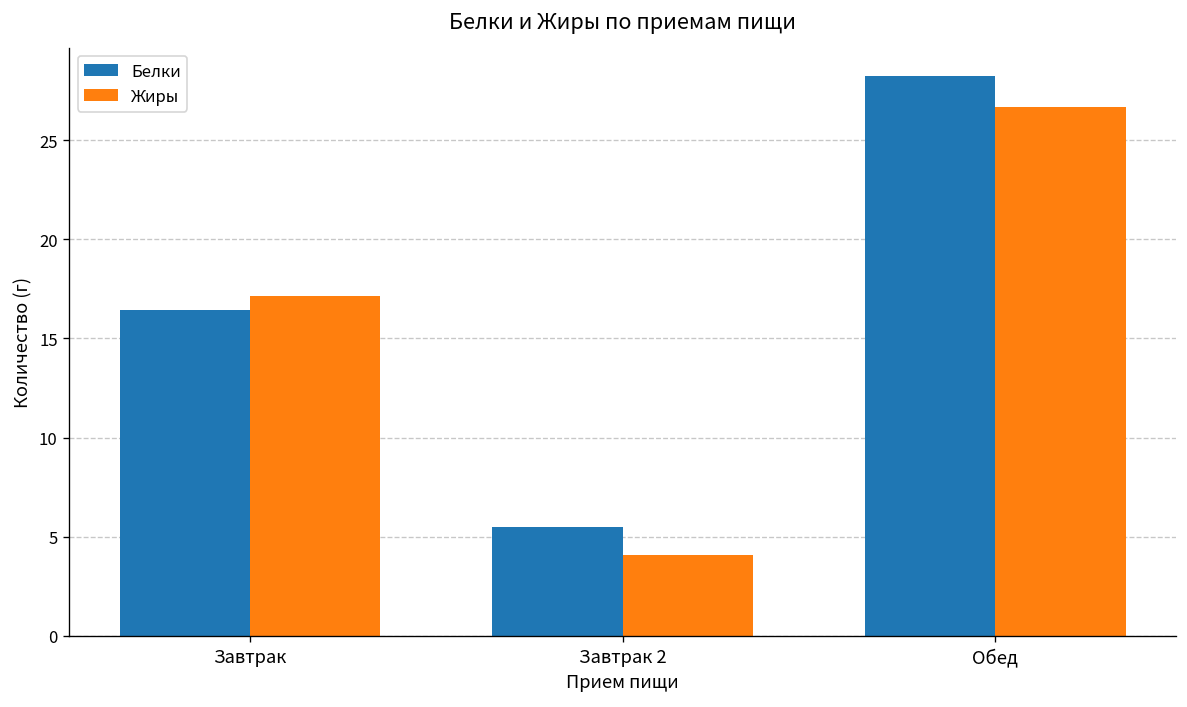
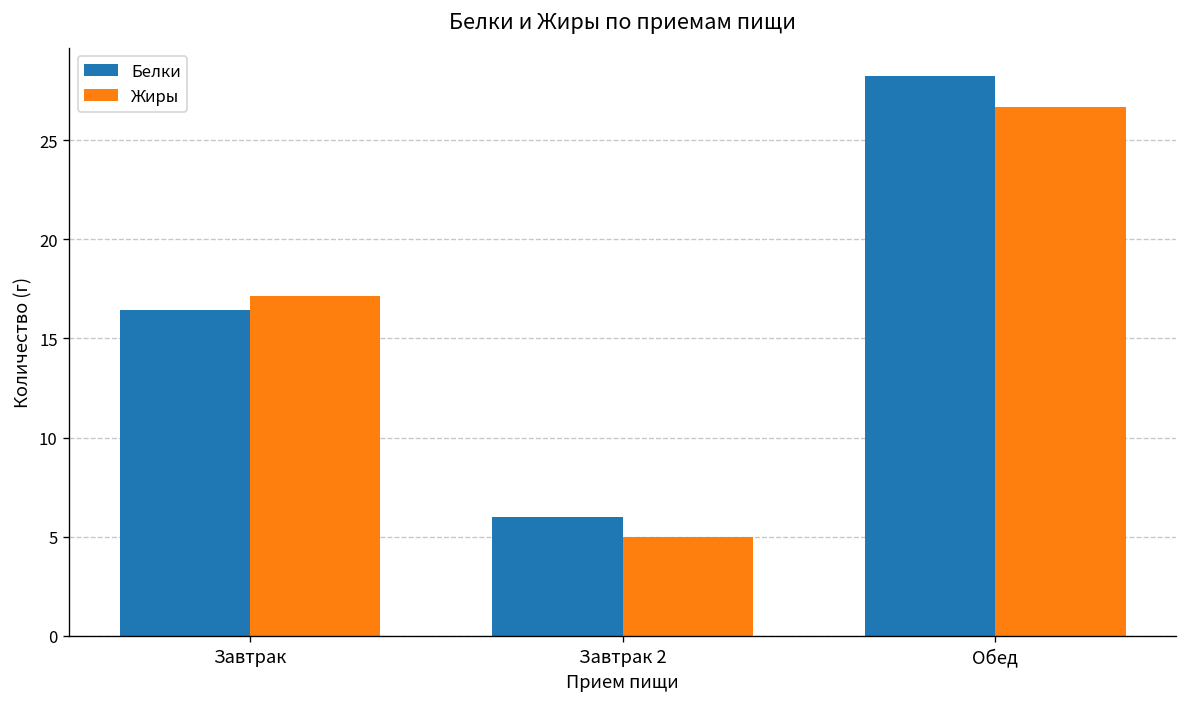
Белки, Завтрак 2: 5.5 -> 6.0
Жиры, Завтрак 2: 4.1 -> 5.0
